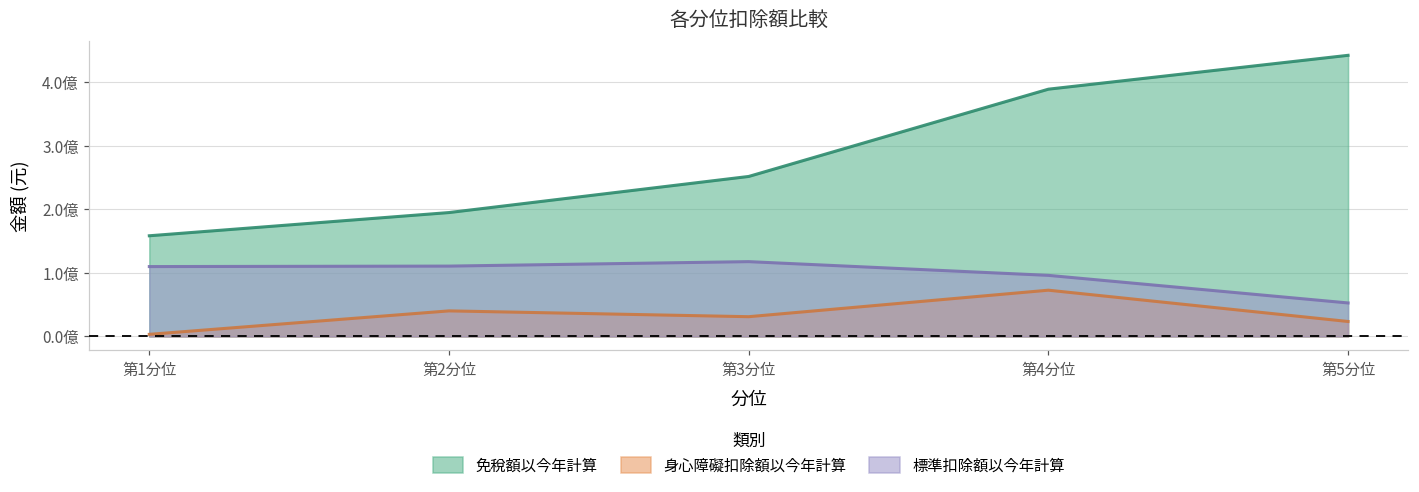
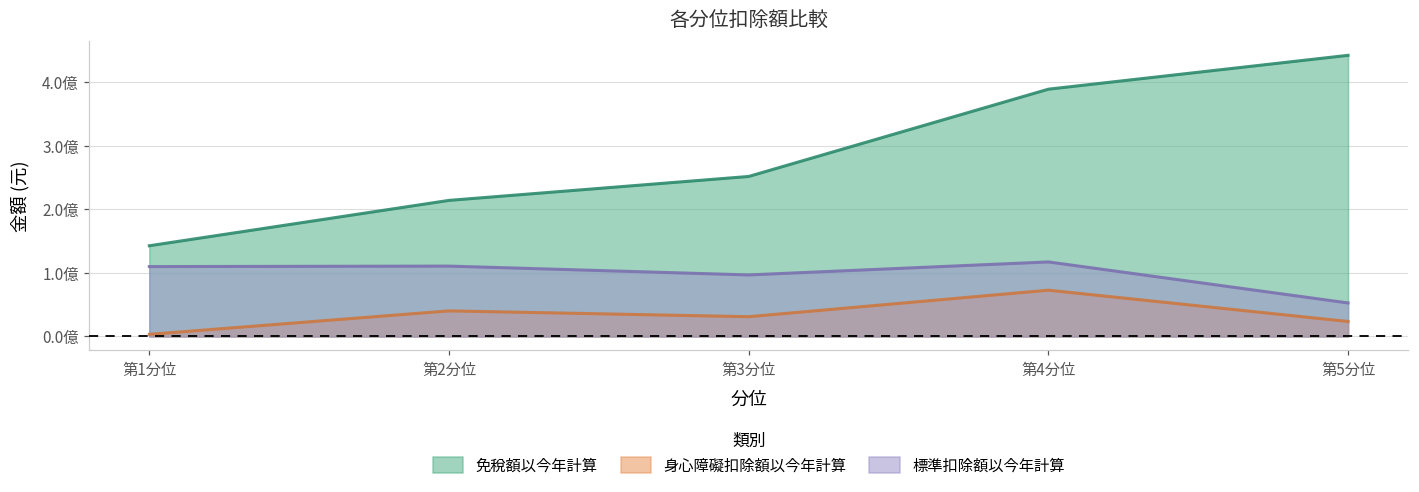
免稅額以今年計算, 第1分位: 1.6億 -> 1.4億
免稅額以今年計算, 第2分位: 1.9億 -> 2.1億
標準扣除額以今年計算, 第3分位: 1.2億 -> 1.0億
標準扣除額以今年計算, 第4分位: 1.0億 -> 1.2億
